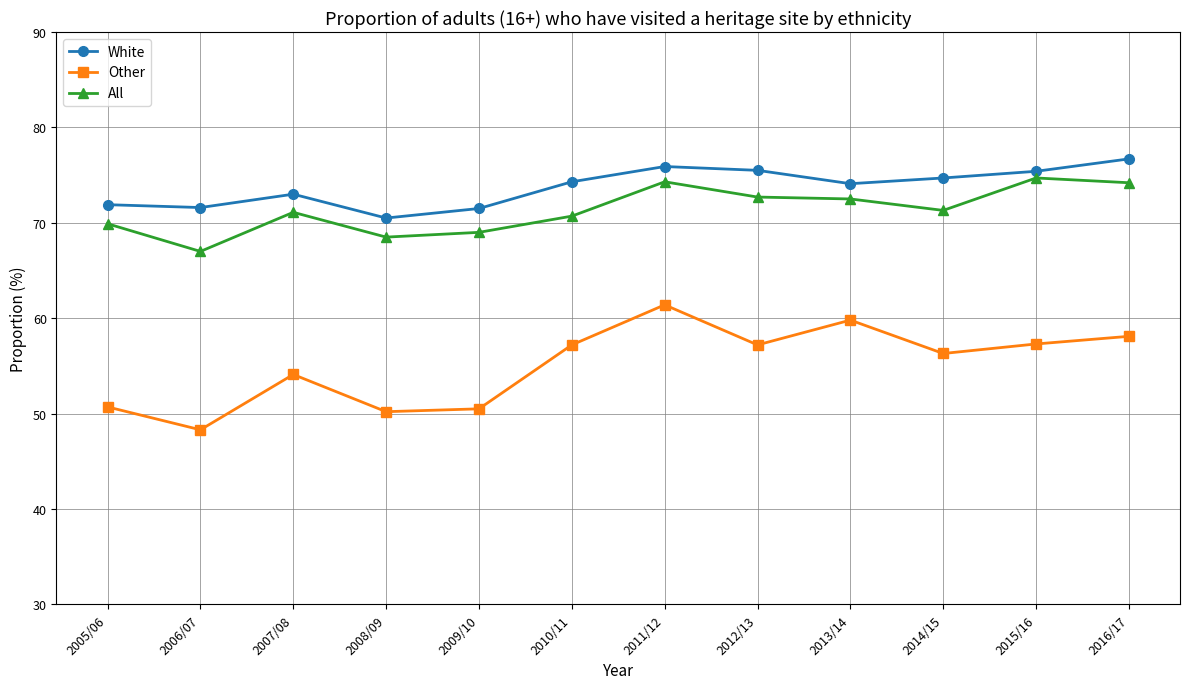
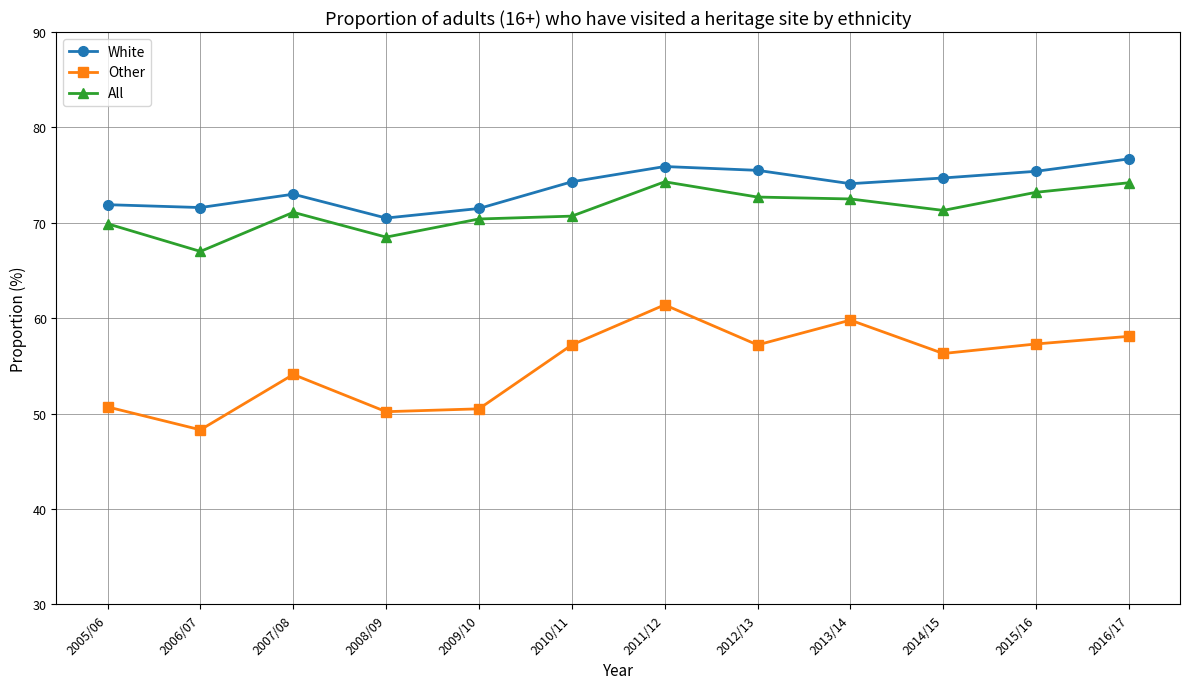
All, 2009/10: 69 -> 70
All, 2015/16: 75 -> 73
